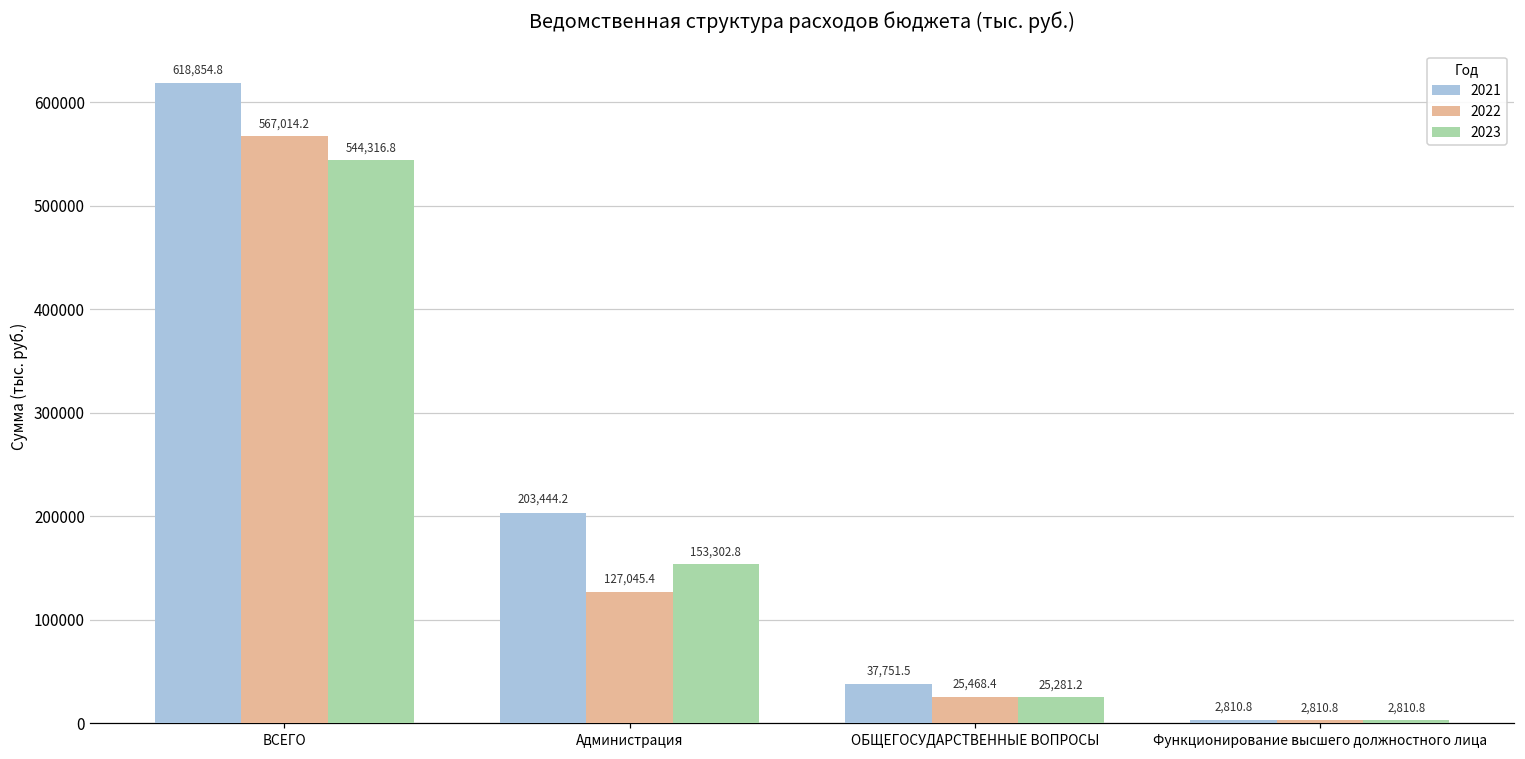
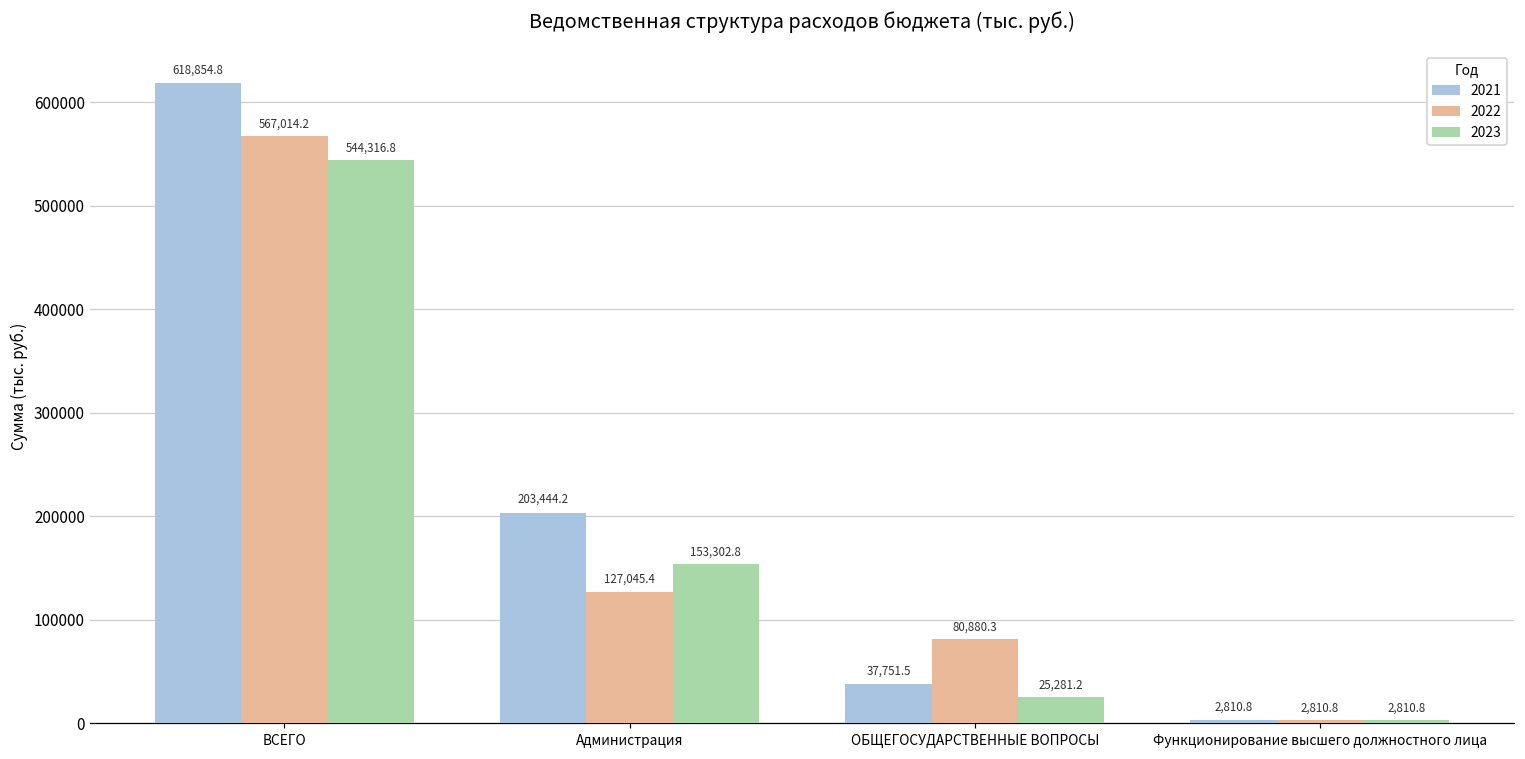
2022, ОБЩЕГОСУДАРСТВЕННЫЕ ВОПРОСЫ: 25,468.4 -> 80,880.3
